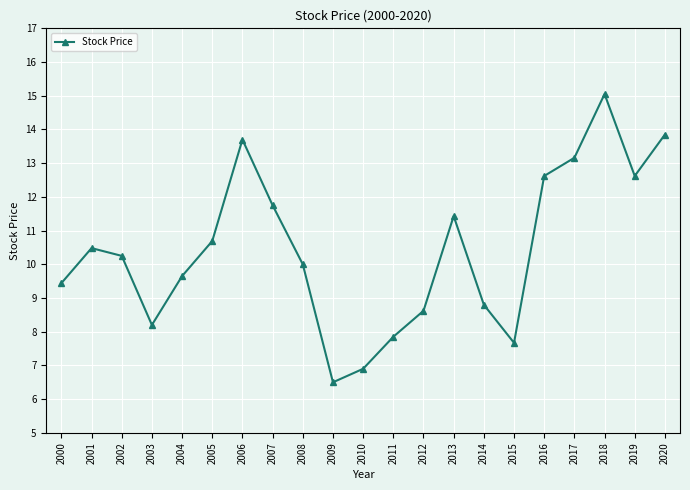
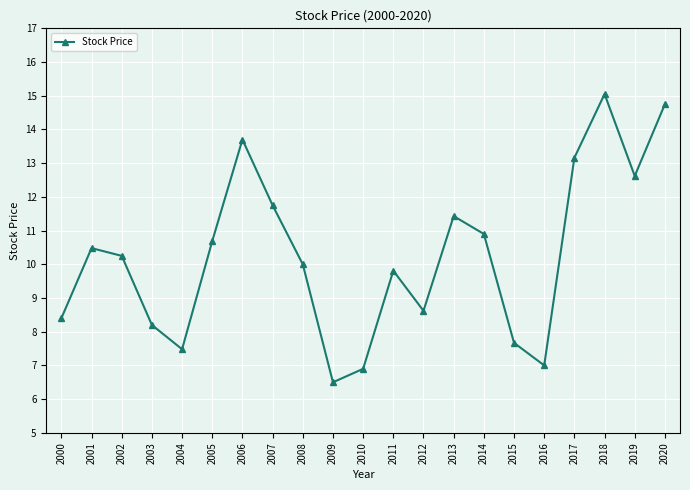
2000: 9.4 -> 8.4
2004: 9.7 -> 7.5
2011: 7.9 -> 9.8
2014: 8.8 -> 10.9
2016: 12.6 -> 7.0
2020: 13.9 -> 14.8
